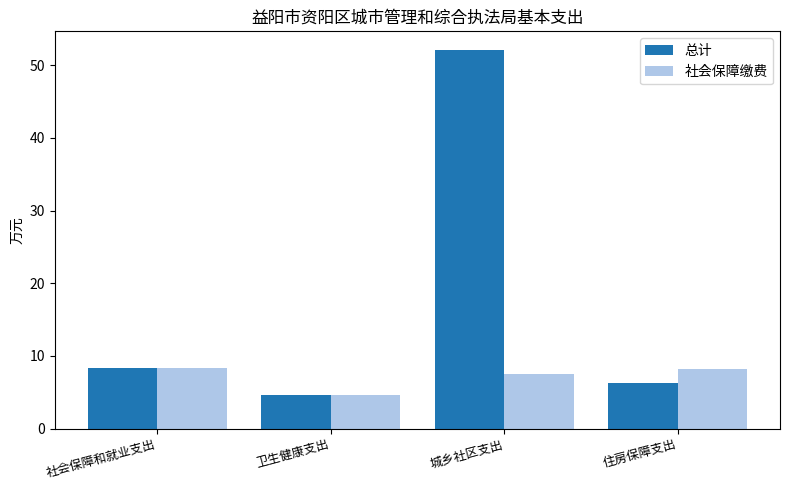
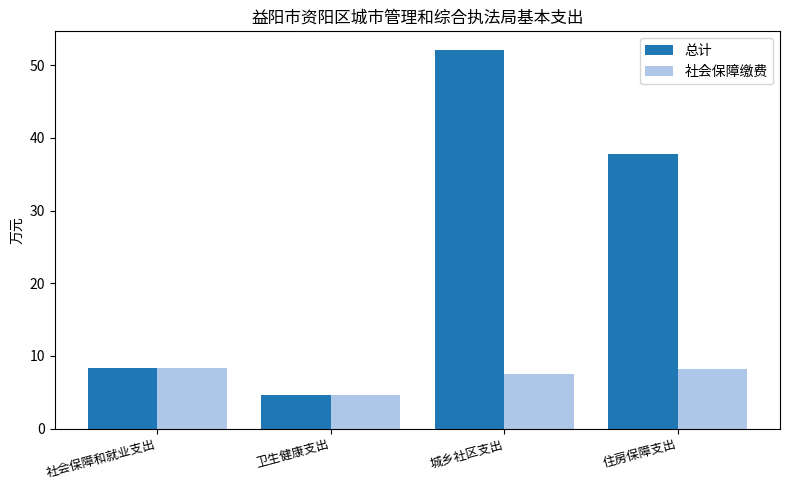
总计, 住房保障支出: 6 -> 38
